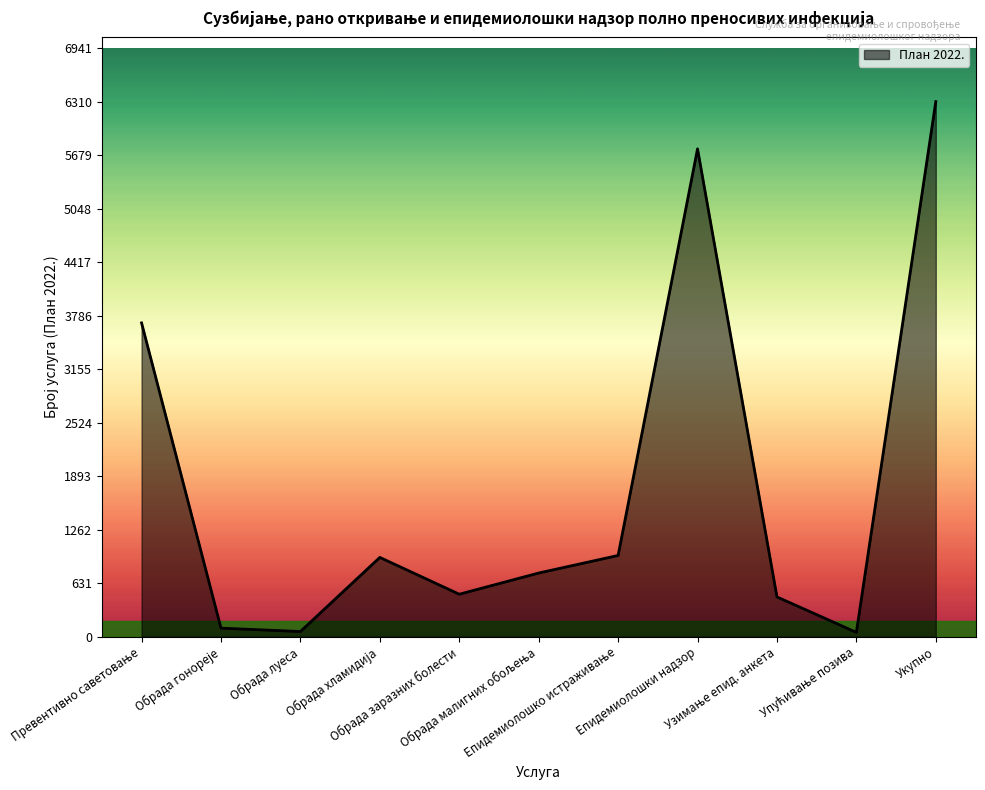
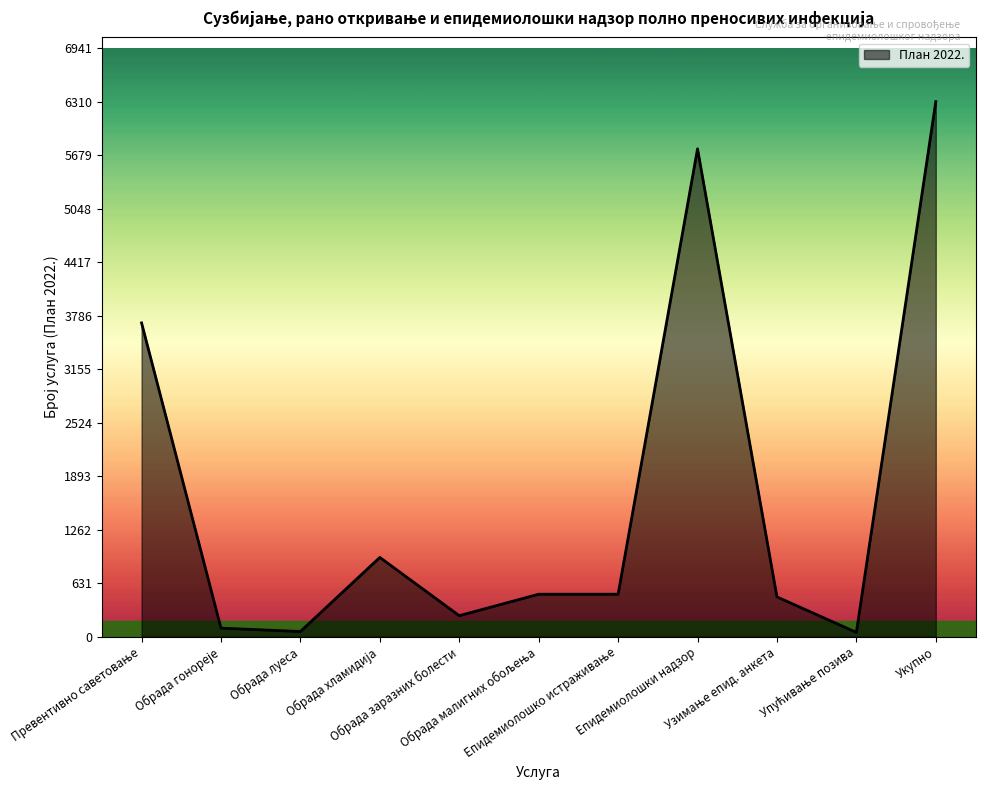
Обрада заразних болести: 500 -> 200
Обрада малигних обољења: 800 -> 500
Епидемиолошко истраживање: 1000 -> 500
